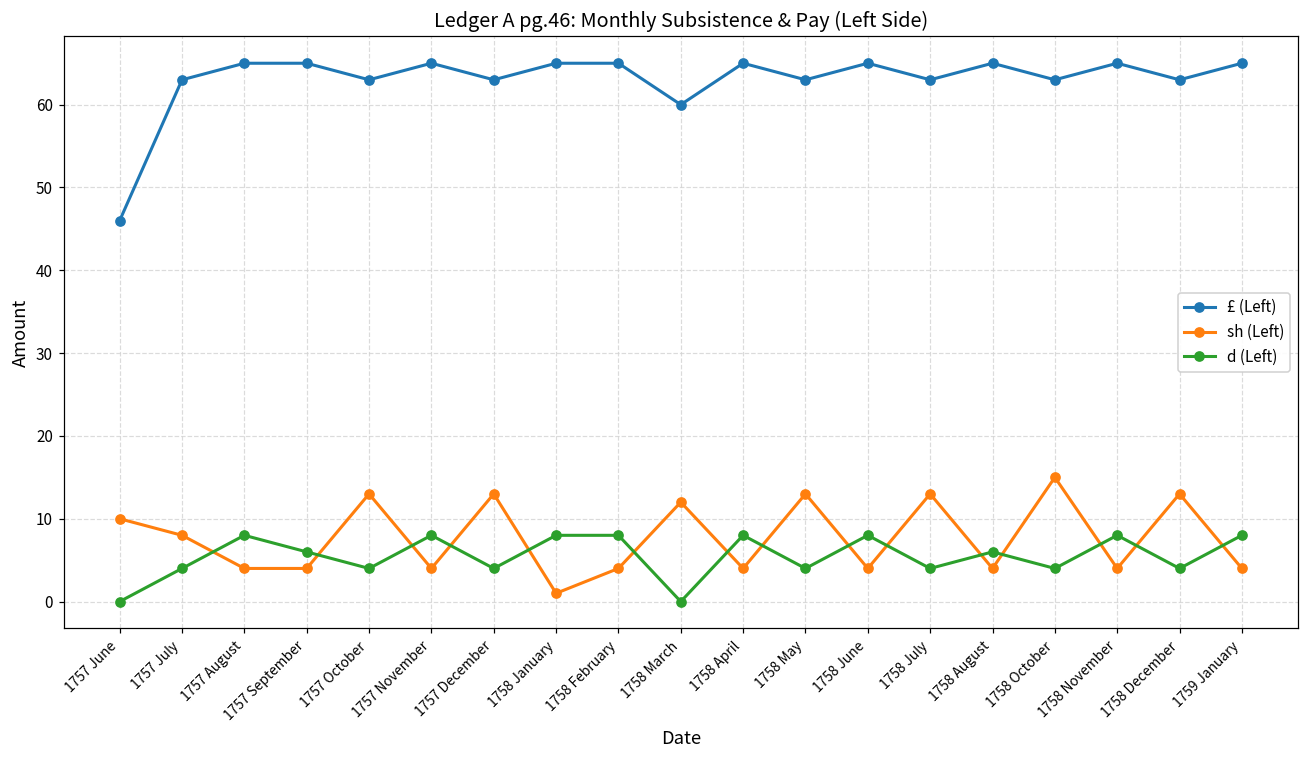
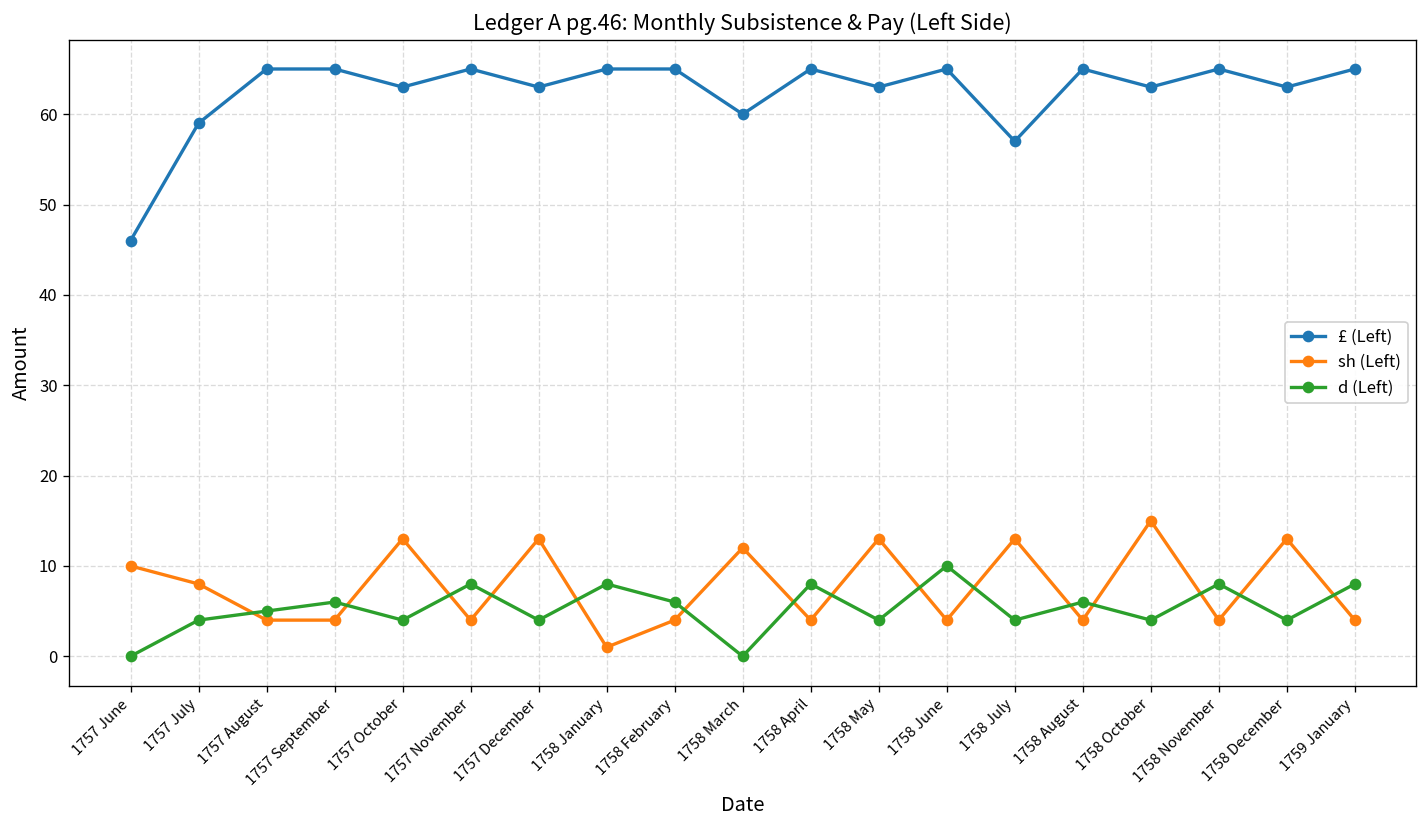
£ (Left), 1757 July: 63 -> 59
d (Left), 1757 August: 8 -> 5
d (Left), 1758 February: 8 -> 6
d (Left), 1758 June: 8 -> 10
£ (Left), 1758 July: 63 -> 57
